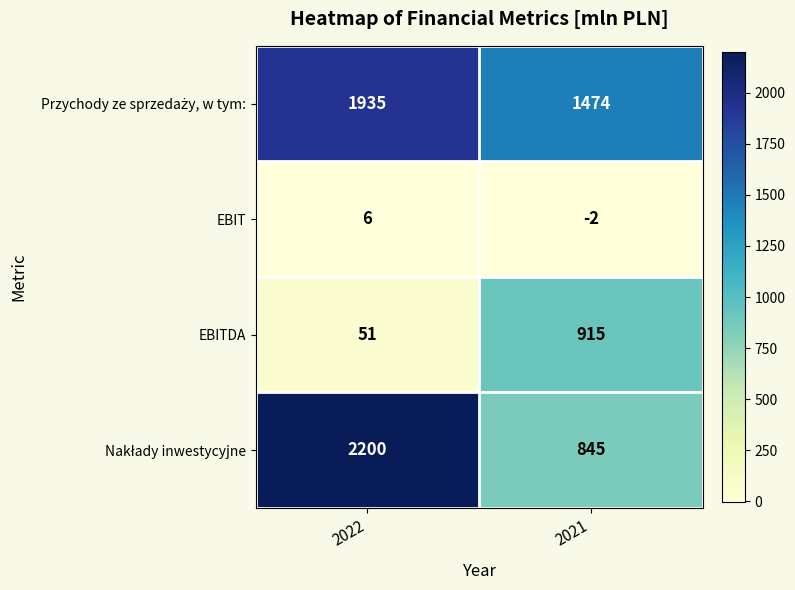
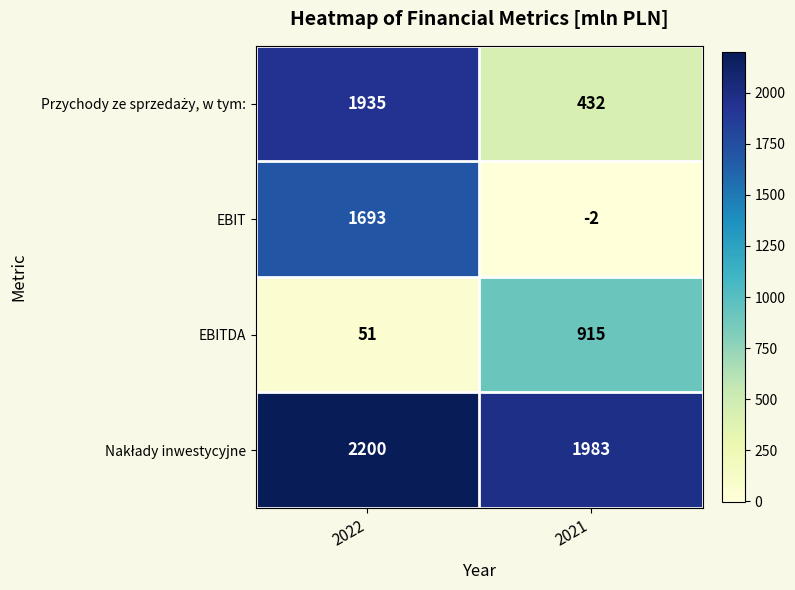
Przychody ze sprzedaży, w tym:, 2021: 1474 -> 432
EBIT, 2022: 6 -> 1693
Nakłady inwestycyjne, 2021: 845 -> 1983
